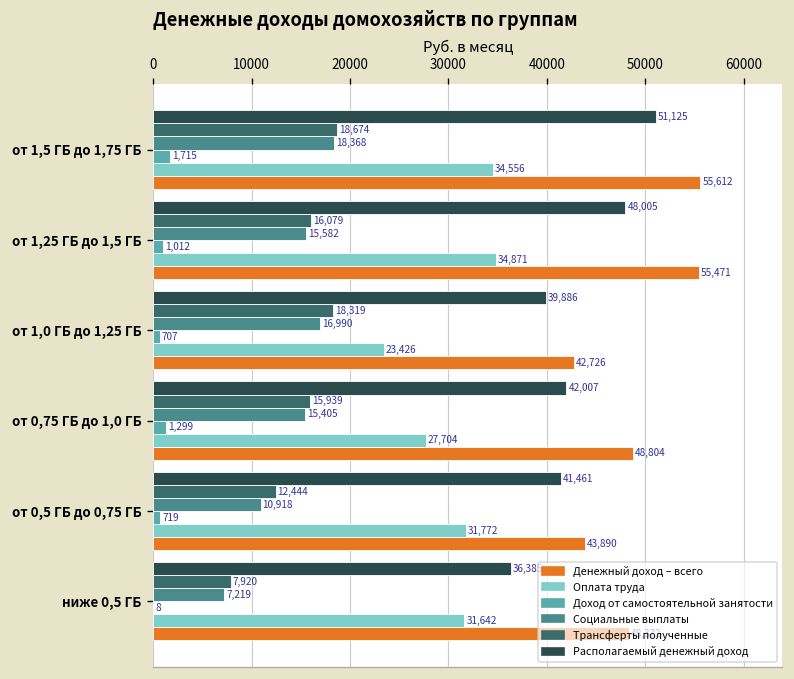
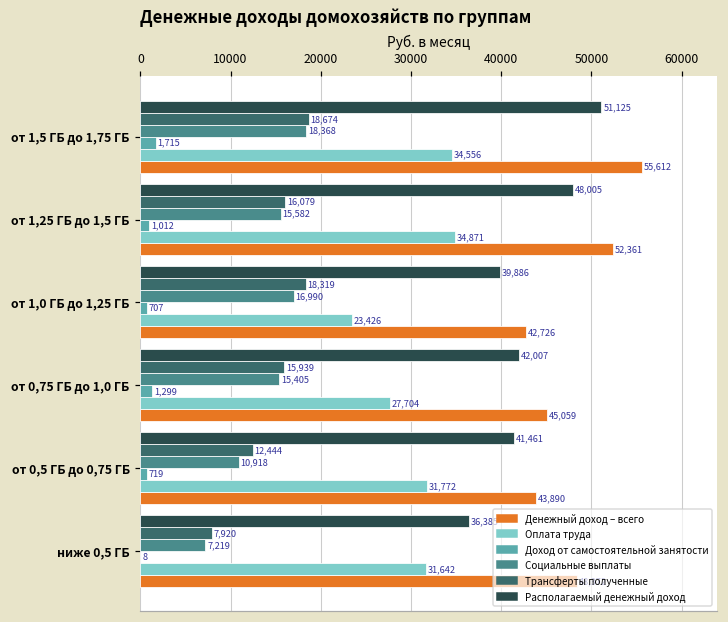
Денежный доход – всего, от 1,25 ГБ до 1,5 ГБ: 55,471 -> 52,361
Денежный доход – всего, от 0,75 ГБ до 1,0 ГБ: 48,804 -> 45,059
